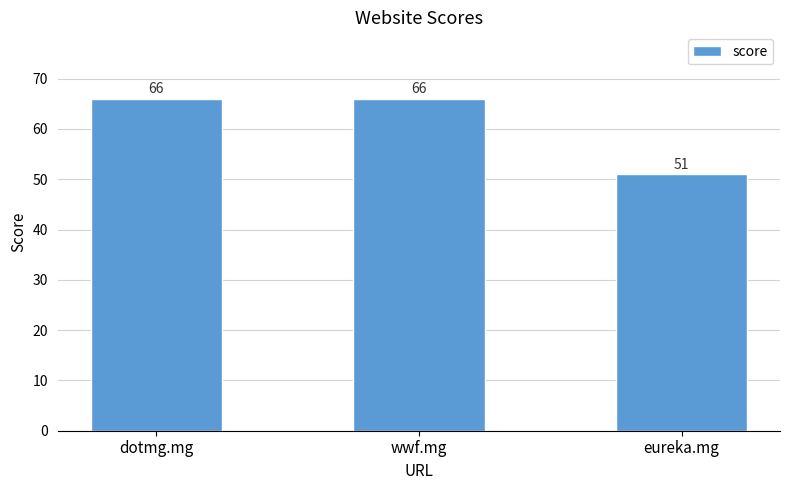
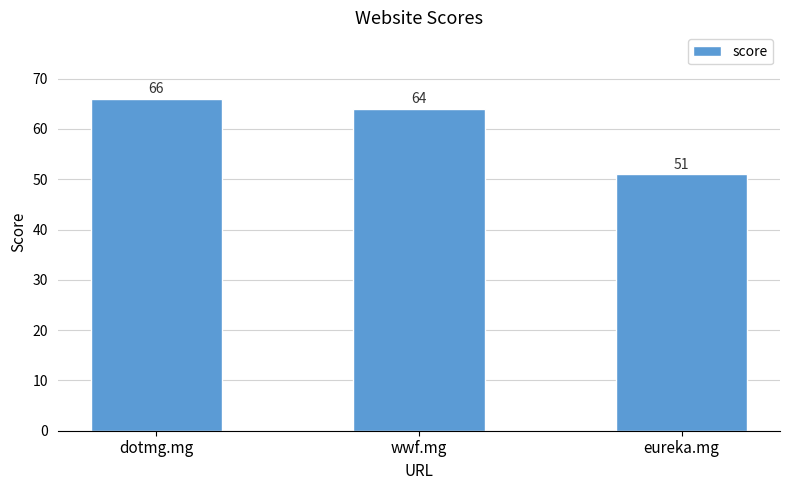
wwf.mg: 66 -> 64
